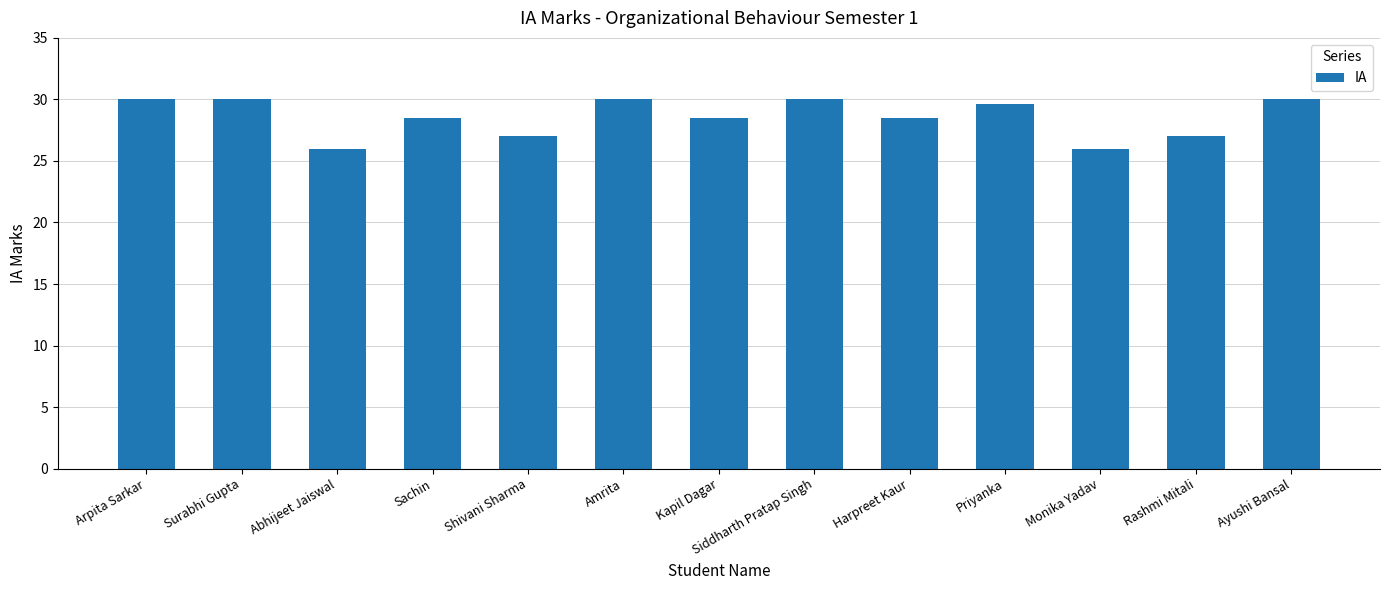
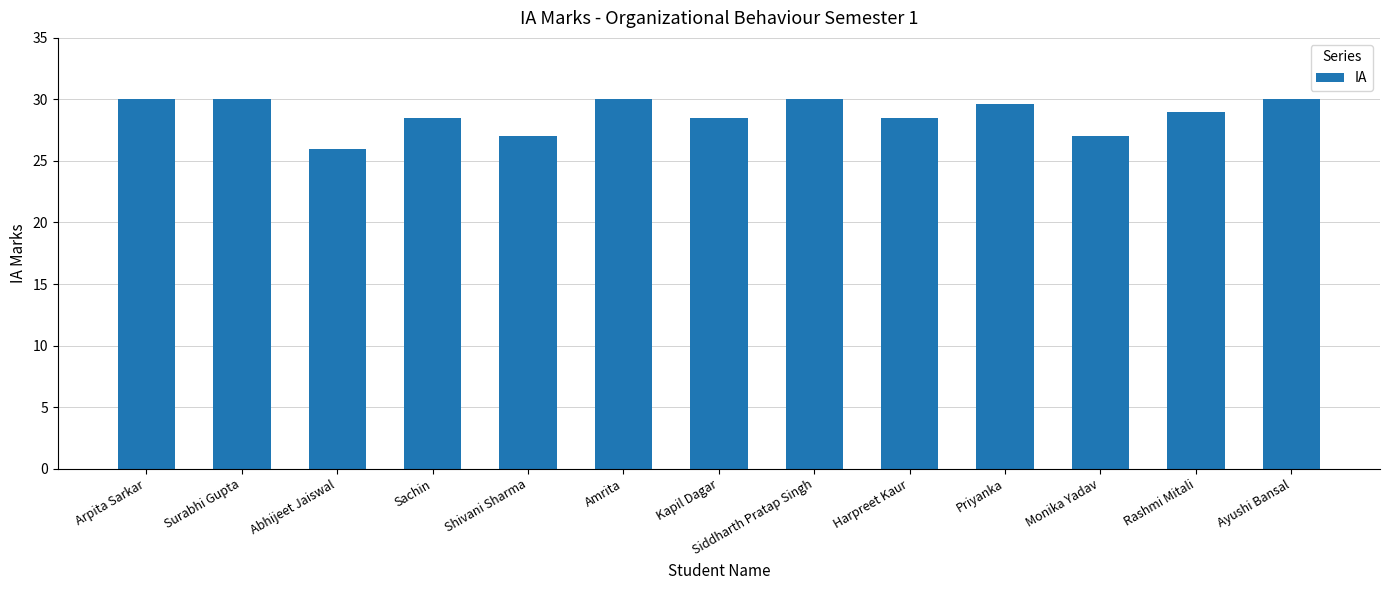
Monika Yadav: 26 -> 27
Rashmi Mitali: 27 -> 29
